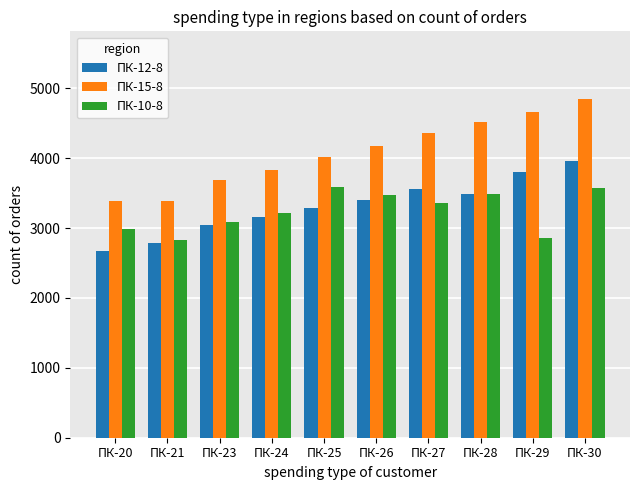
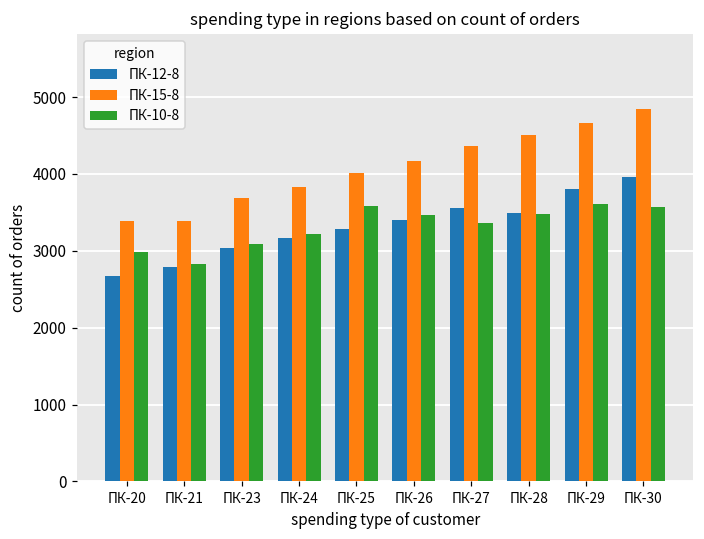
ПК-10-8, ПК-29: 2900 -> 3600
